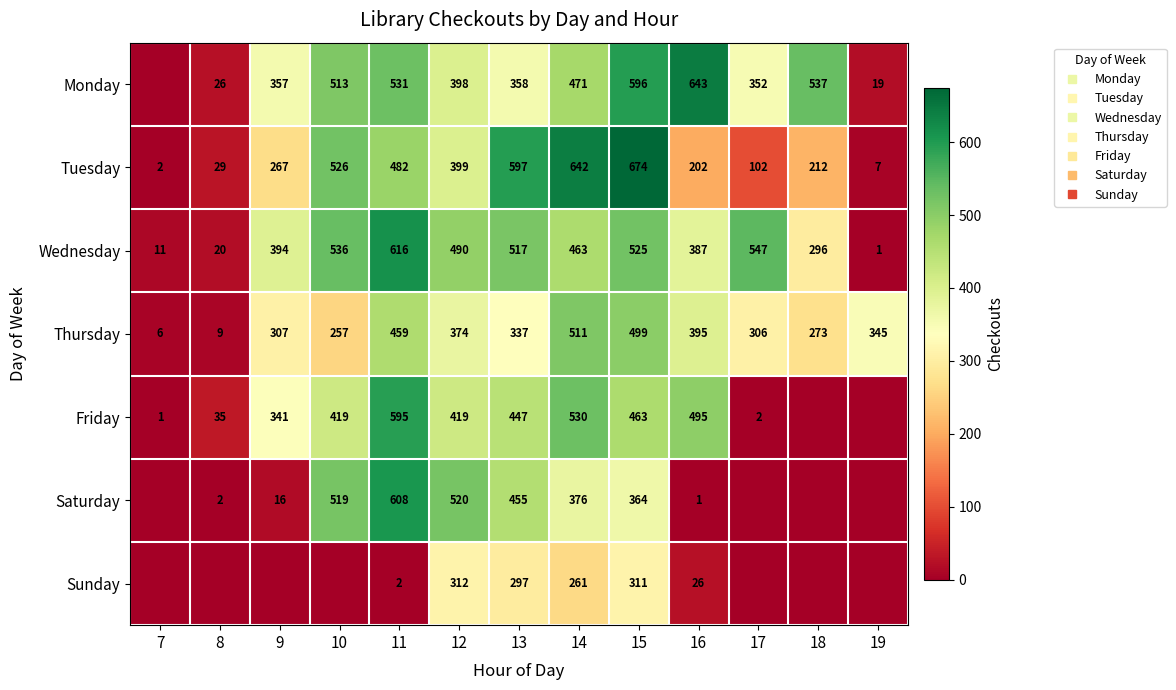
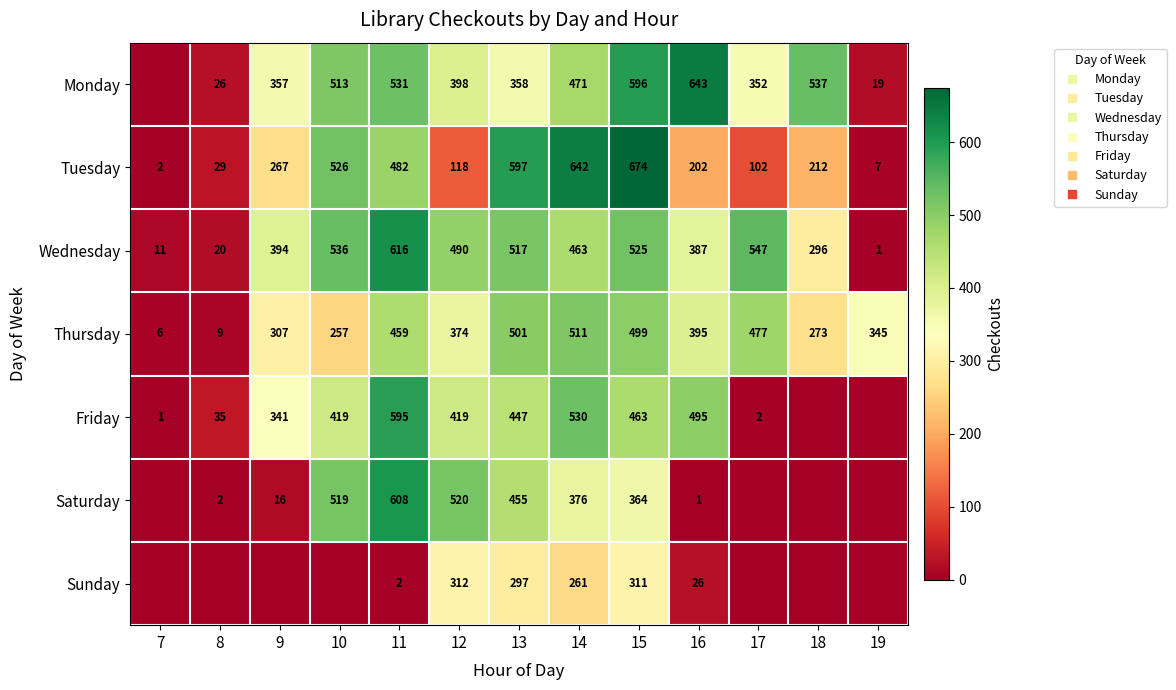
Tuesday, 12: 399 -> 118
Thursday, 13: 337 -> 501
Thursday, 17: 306 -> 477
